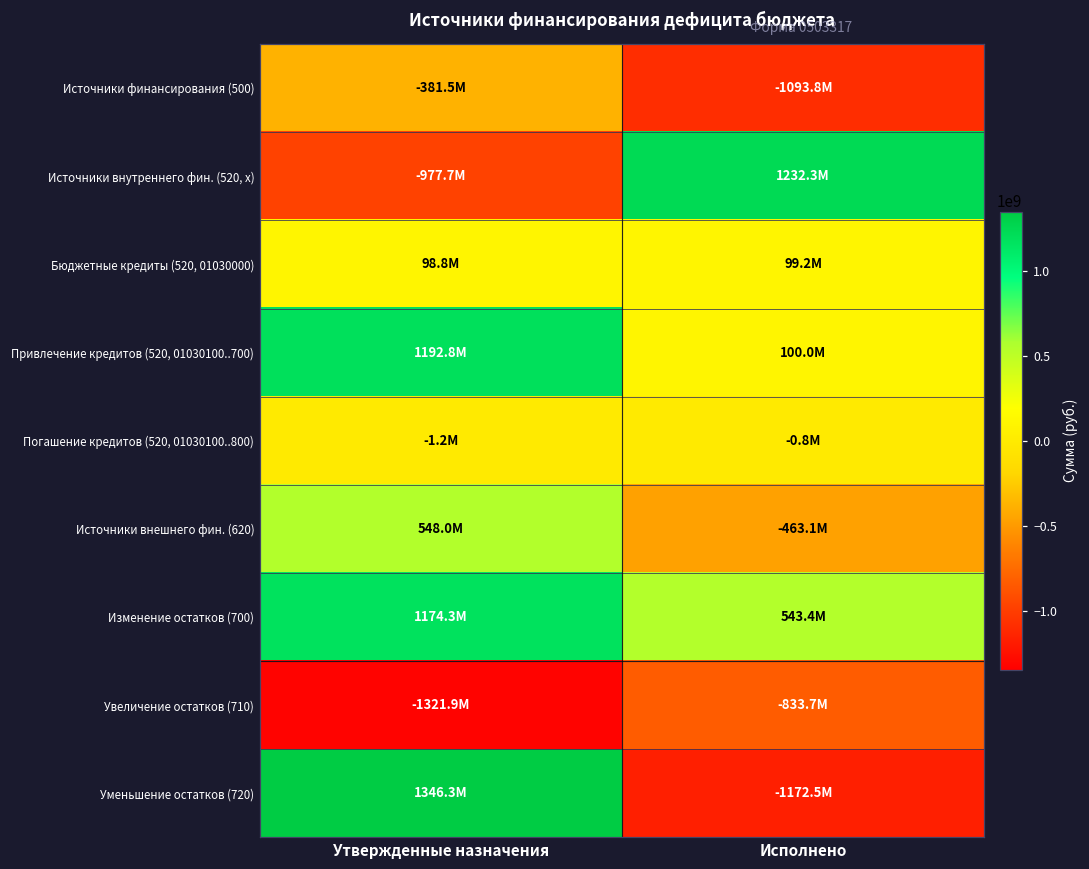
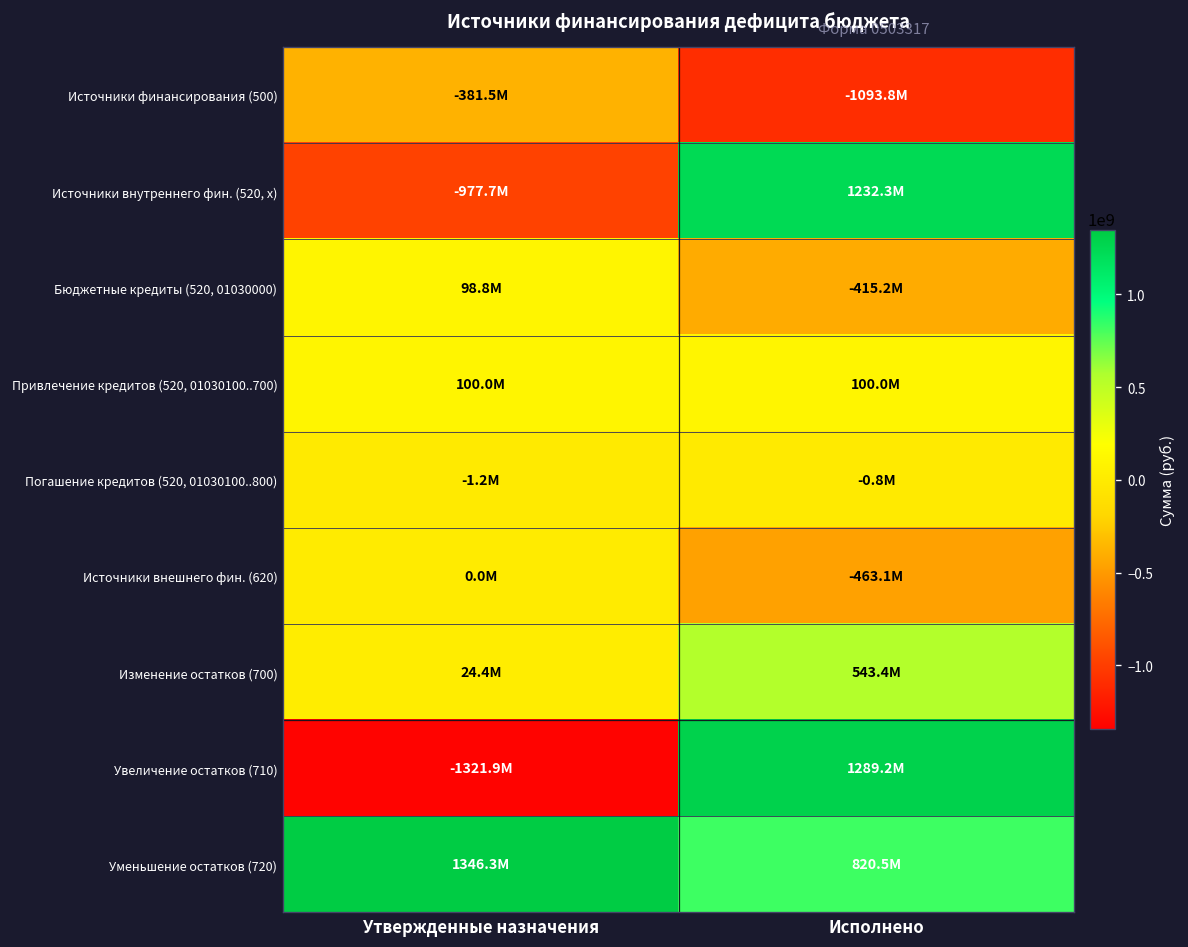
Бюджетные кредиты (520, 01030000), Исполнено: 99.2M -> -415.2M
Привлечение кредитов (520, 01030100..700), Утвержденные назначения: 1192.8M -> 100.0M
Источники внешнего фин. (620), Утвержденные назначения: 548.0M -> 0.0M
Изменение остатков (700), Утвержденные назначения: 1174.3M -> 24.4M
Увеличение остатков (710), Исполнено: -833.7M -> 1289.2M
Уменьшение остатков (720), Исполнено: -1172.5M -> 820.5M
